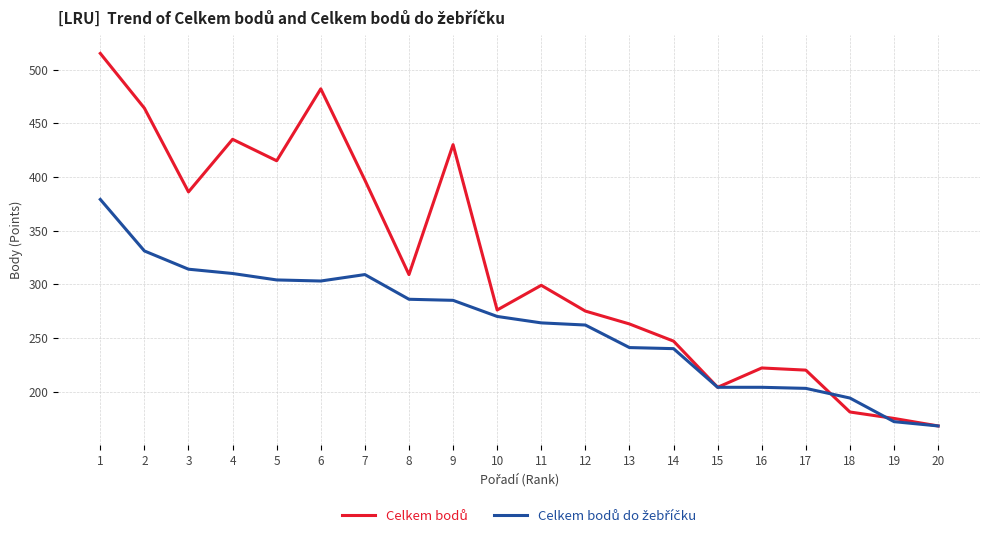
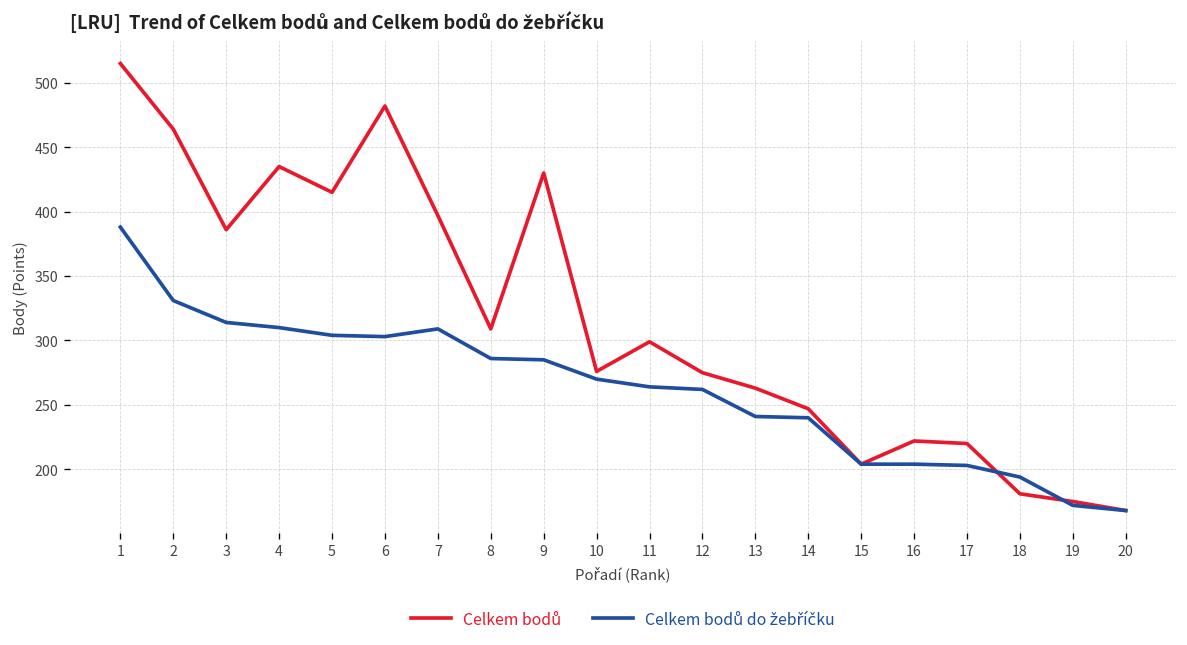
Celkem bodů do žebříčku, 1: 379 -> 388
